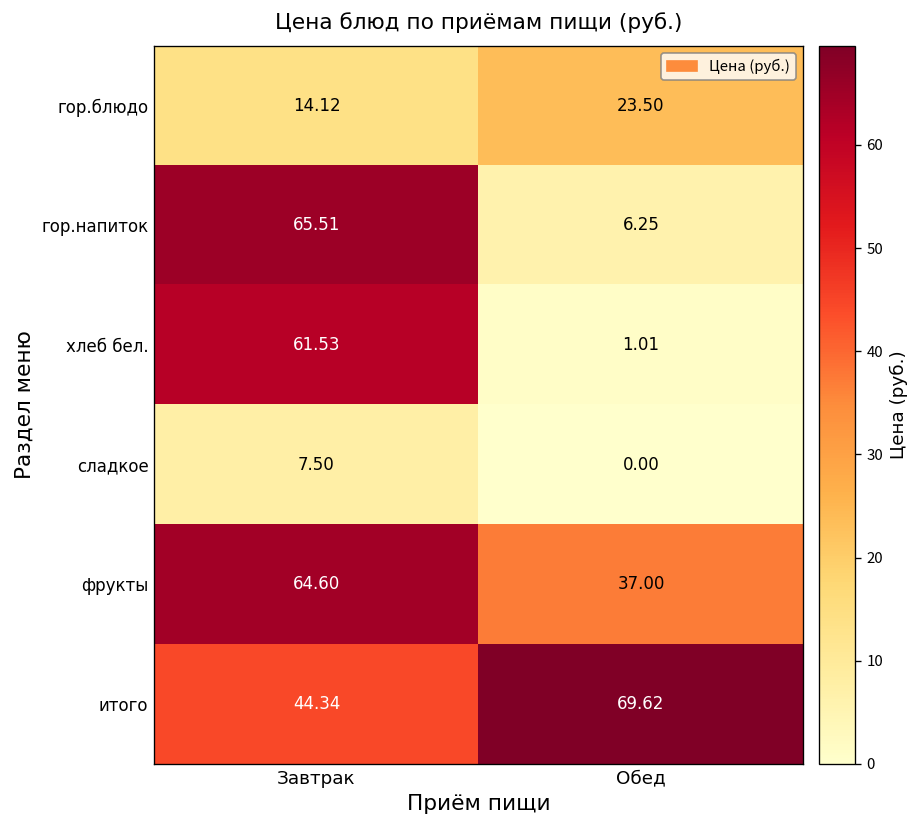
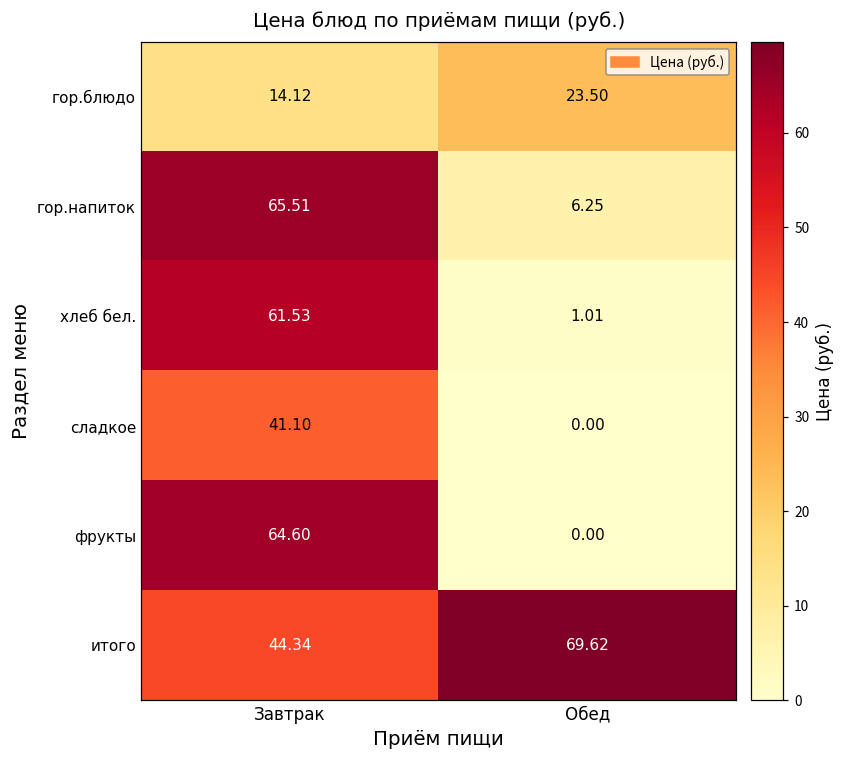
сладкое, Завтрак: 7.50 -> 41.10
фрукты, Обед: 37.00 -> 0.00
